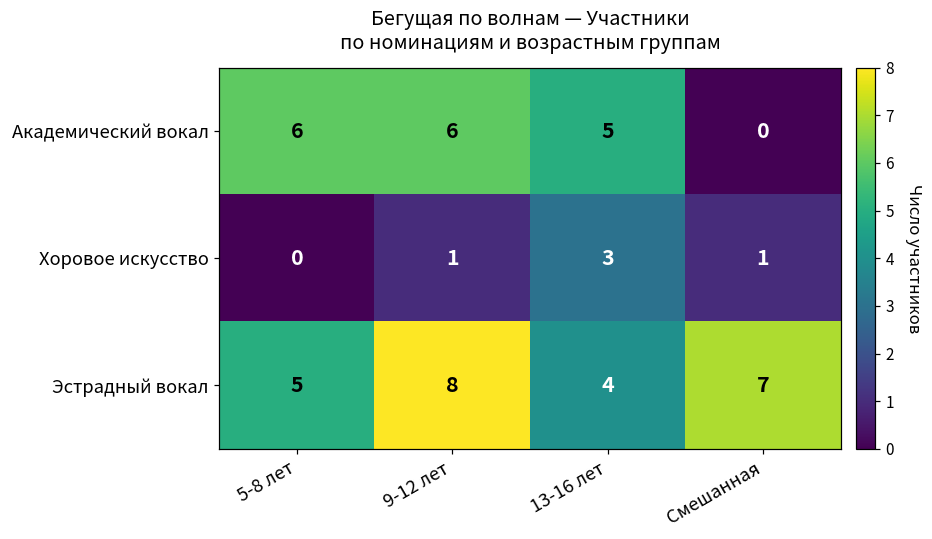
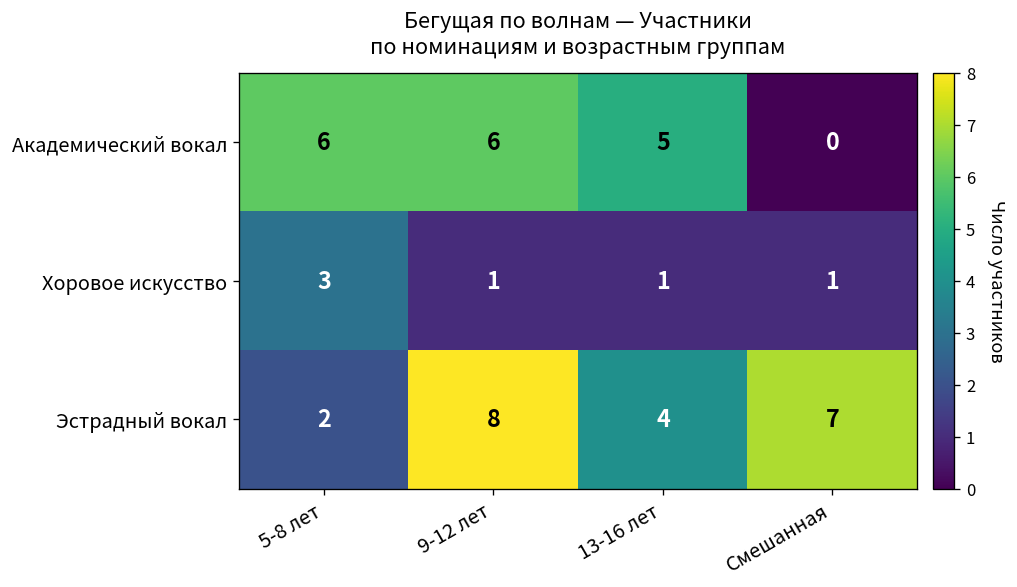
Хоровое искусство, 5-8 лет: 0 -> 3
Хоровое искусство, 13-16 лет: 3 -> 1
Эстрадный вокал, 5-8 лет: 5 -> 2
